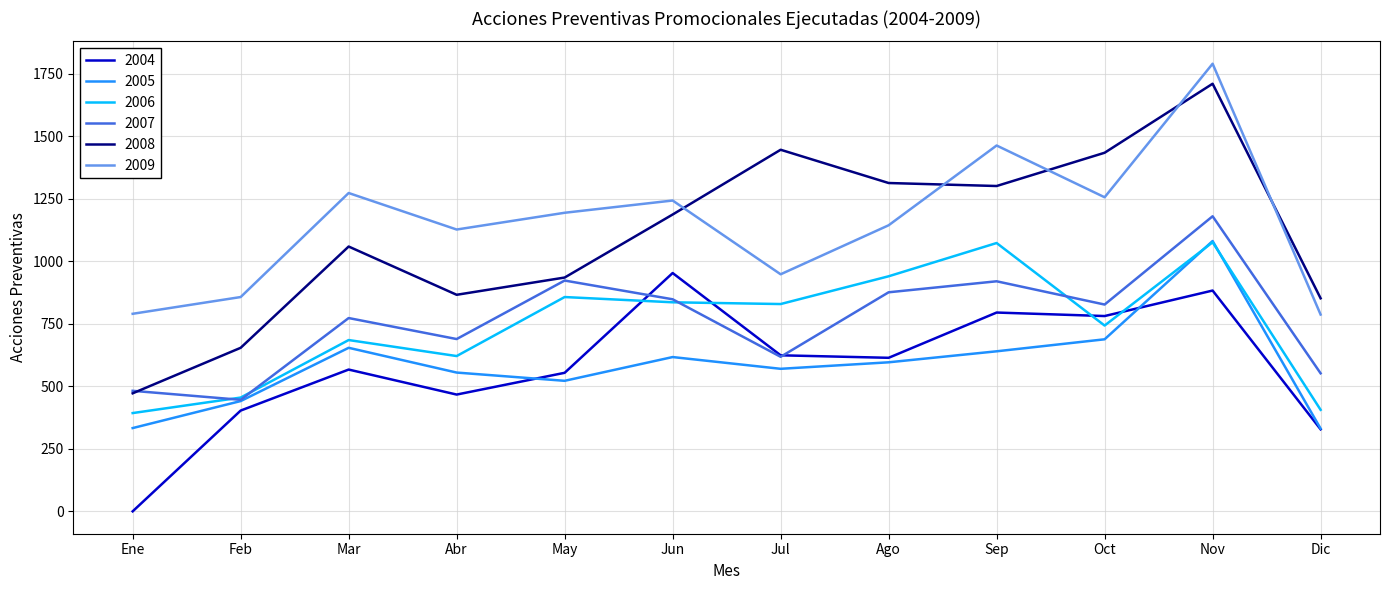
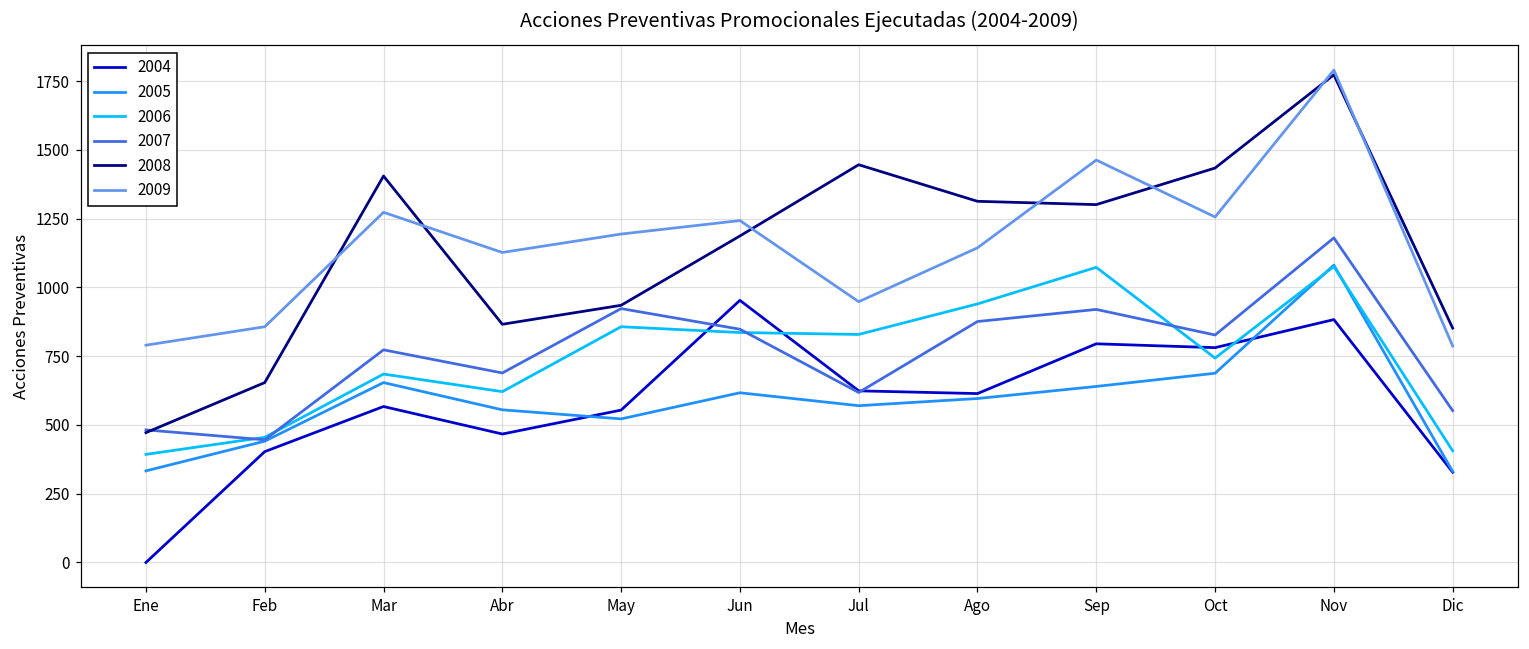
2008, Mar: 1060 -> 1410
2008, Nov: 1710 -> 1770
